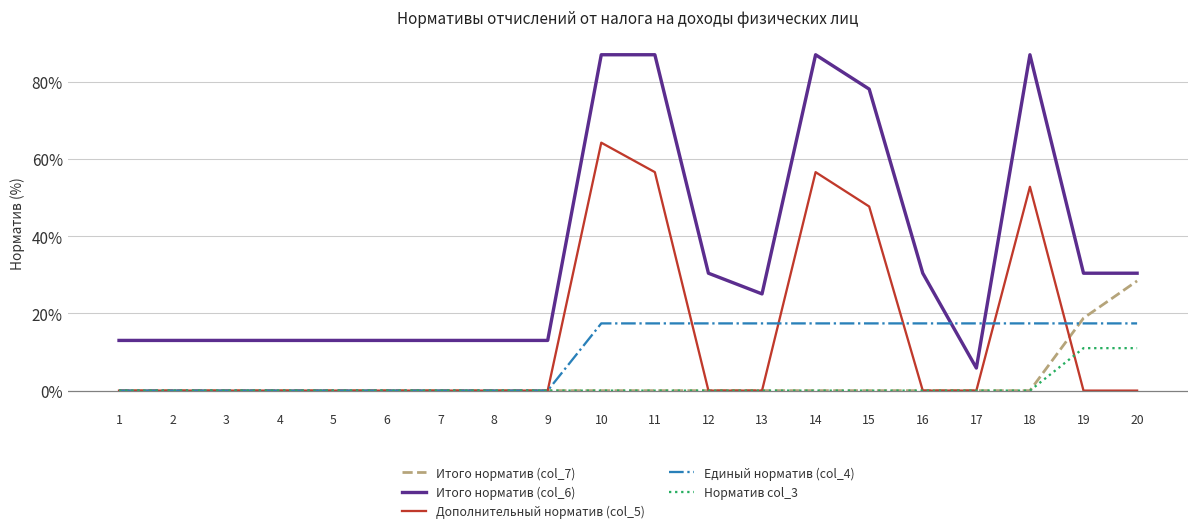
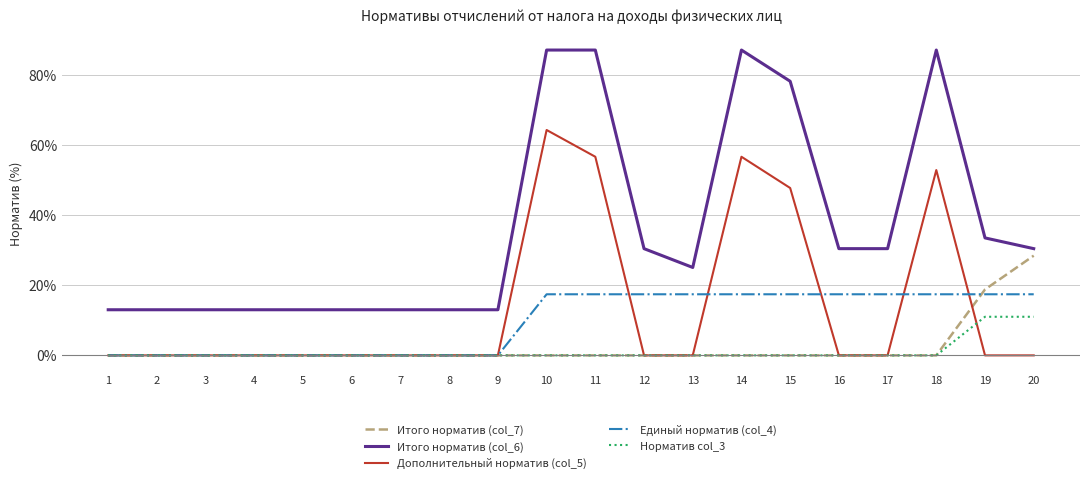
Итого норматив (col_6), 17: 6% -> 30%
Итого норматив (col_6), 19: 30% -> 33%
